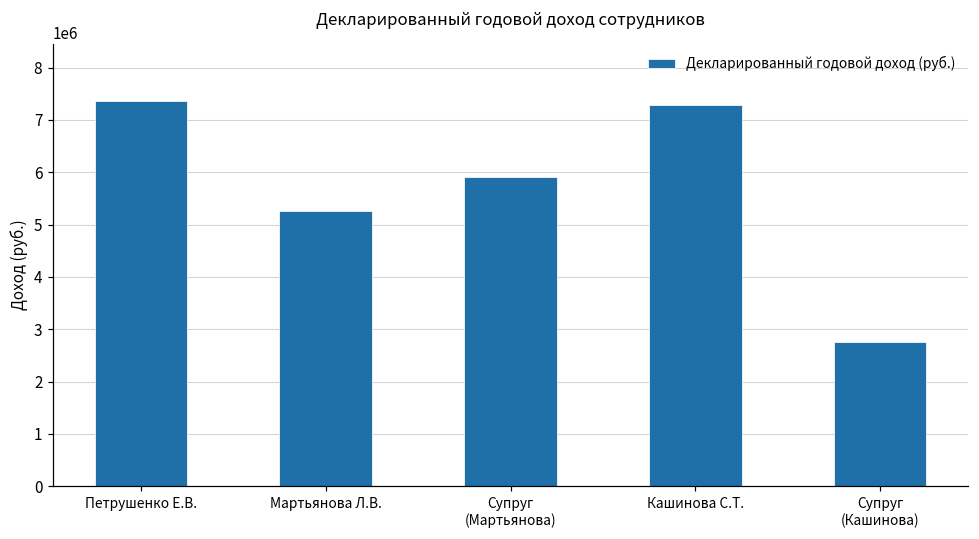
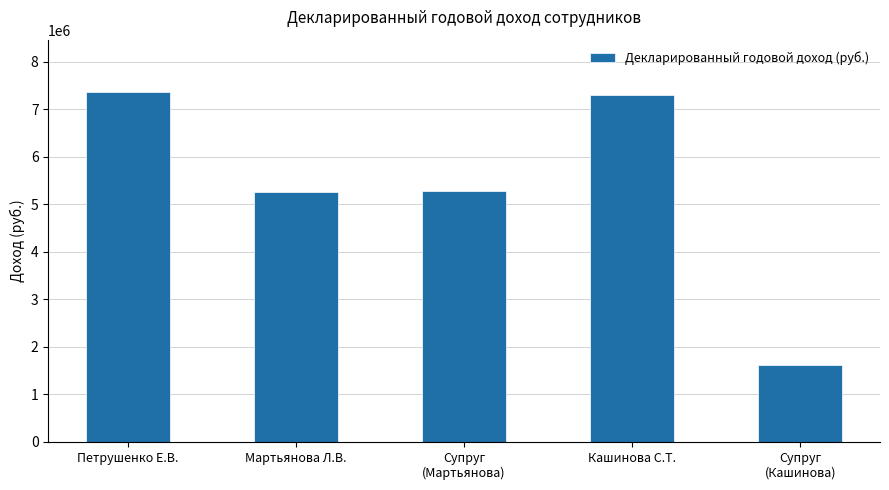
Супруг (Мартьянова): 5900000 -> 5300000
Супруг (Кашинова): 2800000 -> 1600000
